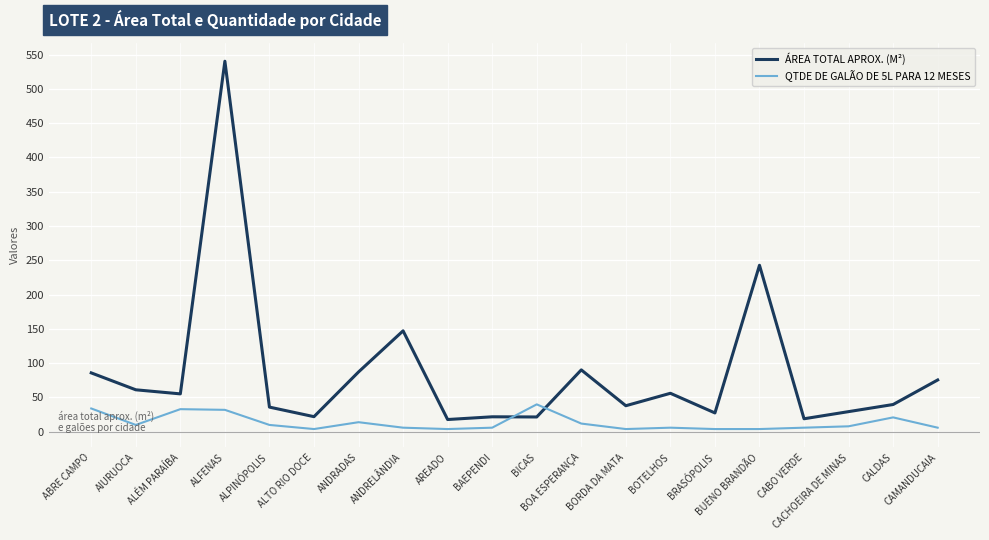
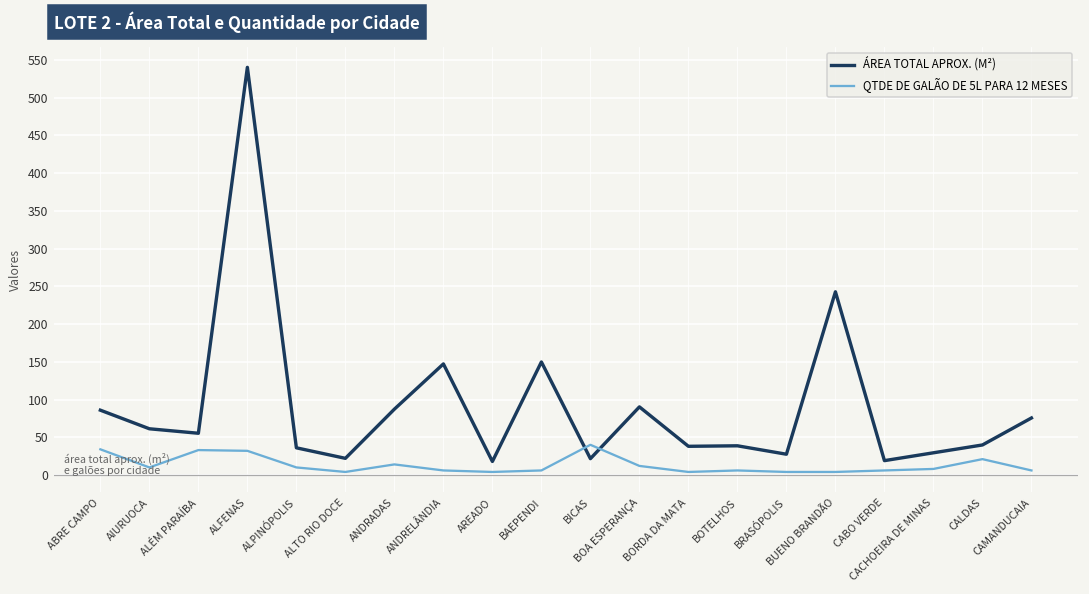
ÁREA TOTAL APROX. (M²), BAEPENDI: 20 -> 150
ÁREA TOTAL APROX. (M²), BOTELHOS: 60 -> 40
